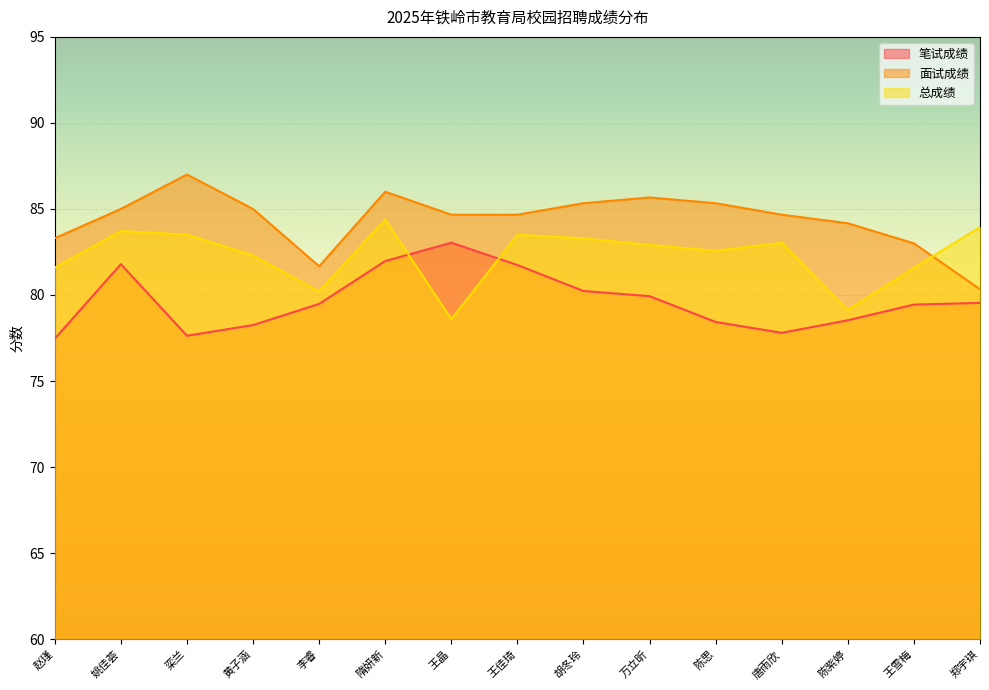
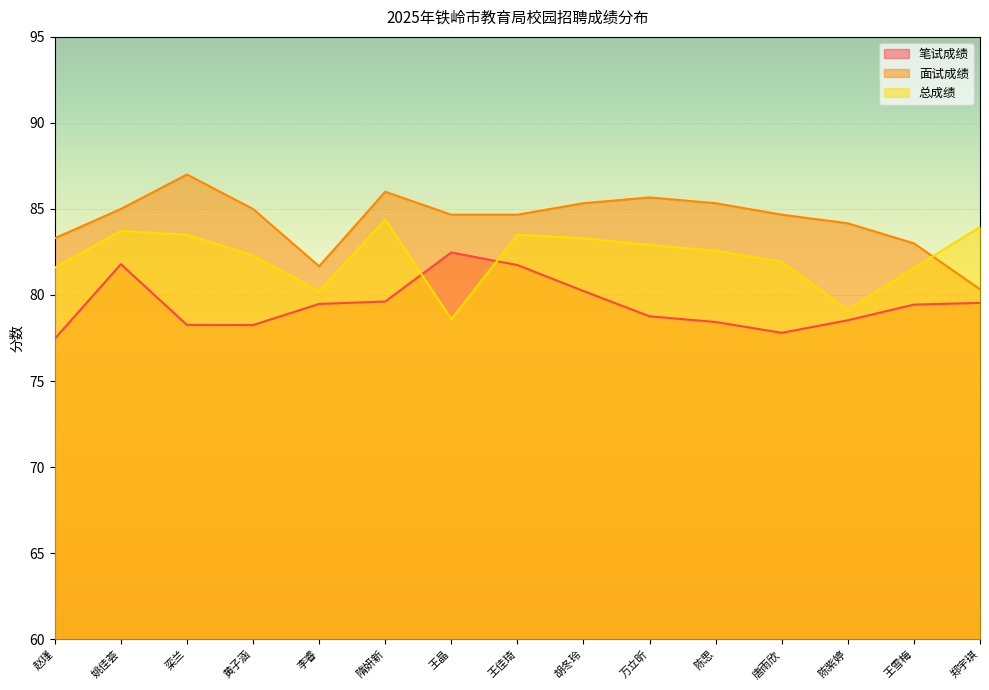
笔试成绩, 栾兰: 77.6 -> 78.3
笔试成绩, 隋妍新: 82.0 -> 79.6
笔试成绩, 王晶: 83.0 -> 82.5
笔试成绩, 万立昕: 79.9 -> 78.8
总成绩, 唐雨欣: 83.0 -> 81.9
